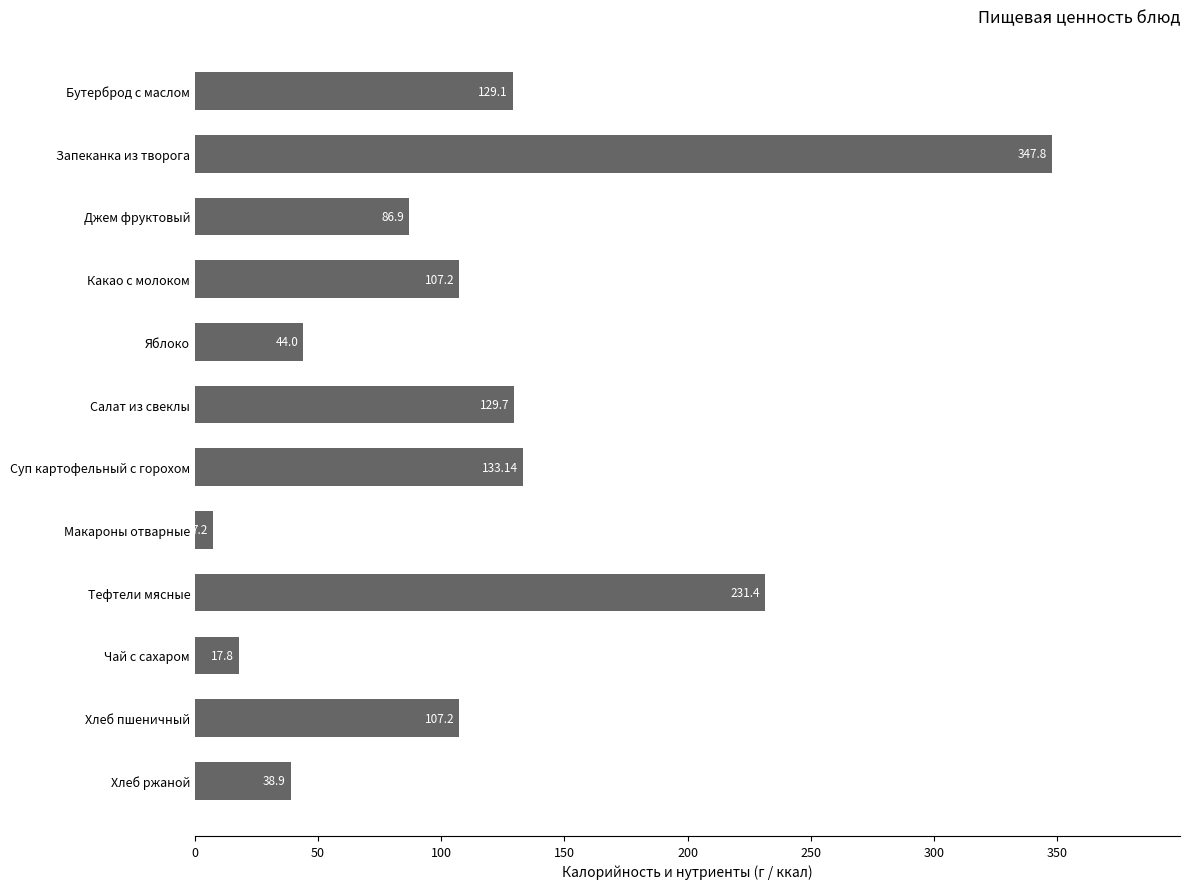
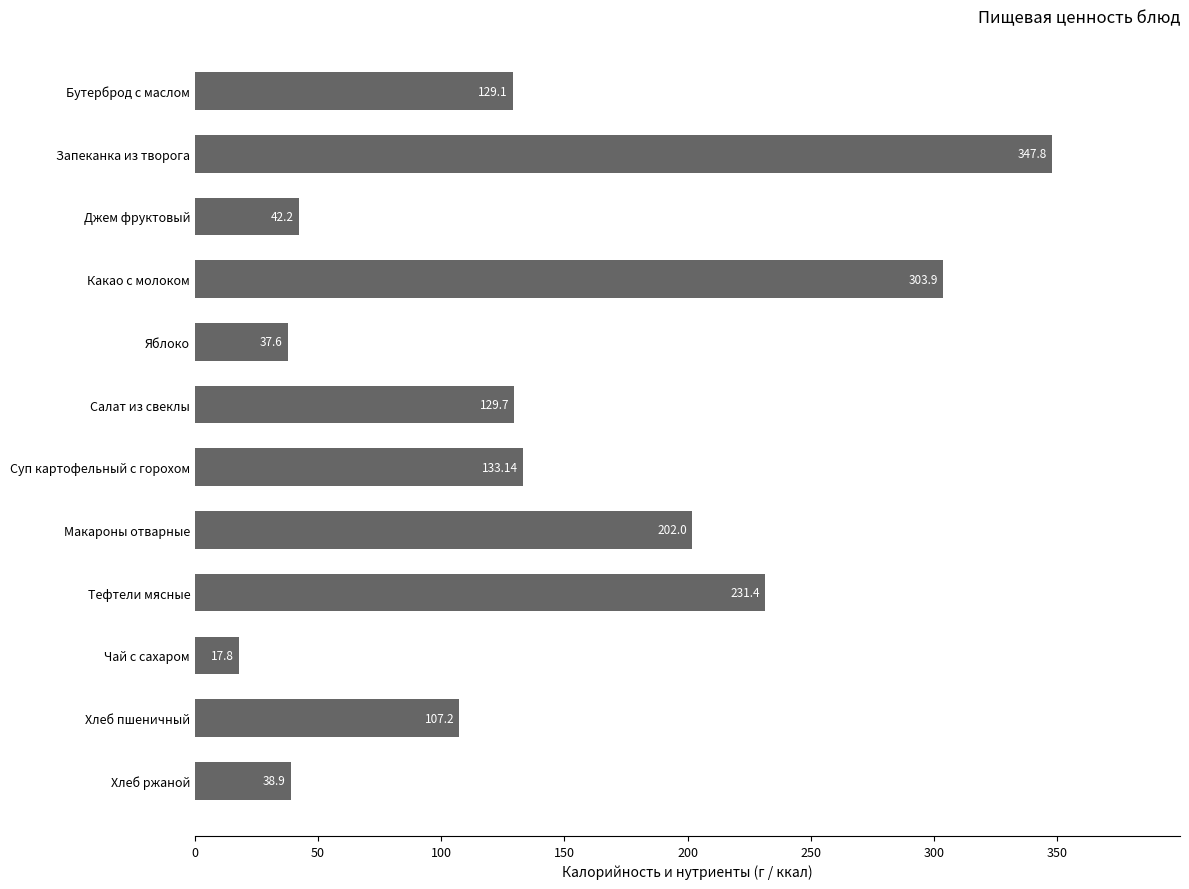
Джем фруктовый: 86.9 -> 42.2
Какао с молоком: 107.2 -> 303.9
Яблоко: 44.0 -> 37.6
Макароны отварные: 7.2 -> 202.0
